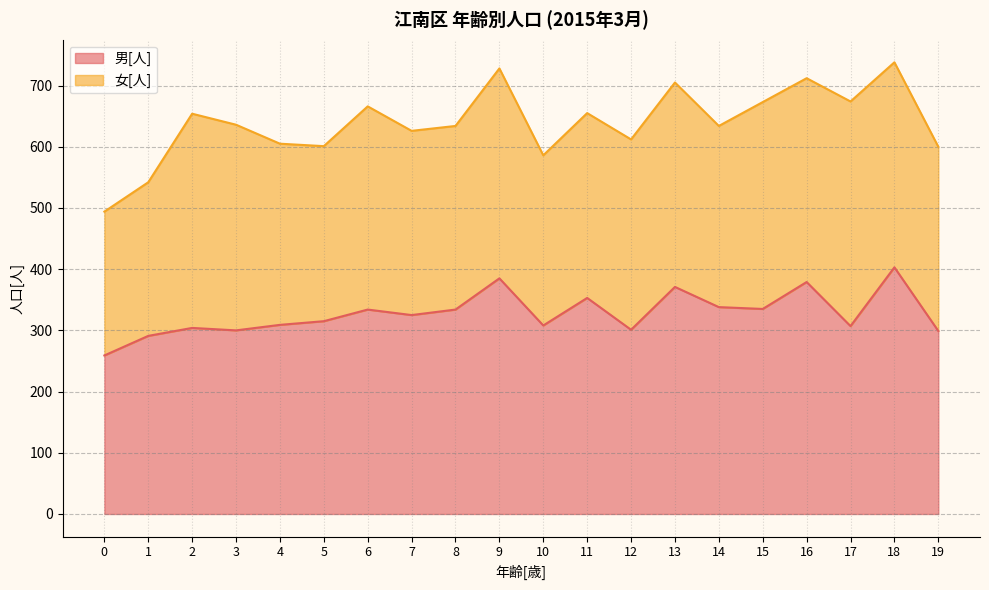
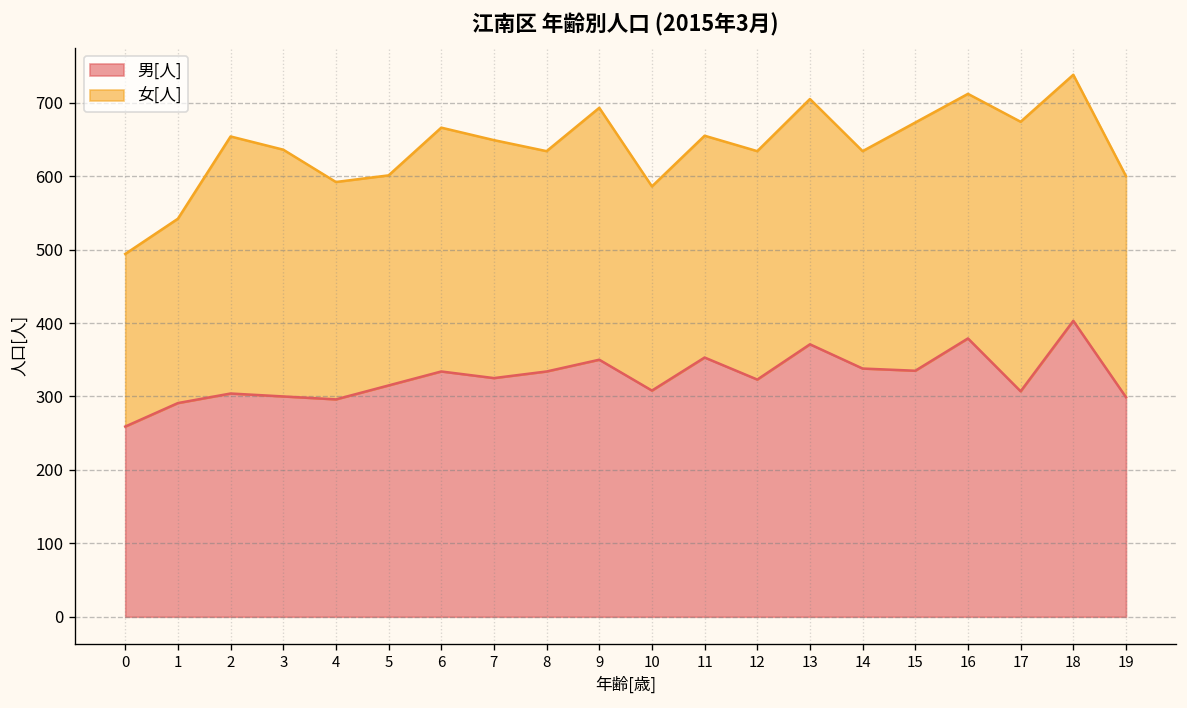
男[人], 4: 310 -> 300
女[人], 7: 300 -> 320
男[人], 9: 390 -> 350
男[人], 12: 300 -> 320
